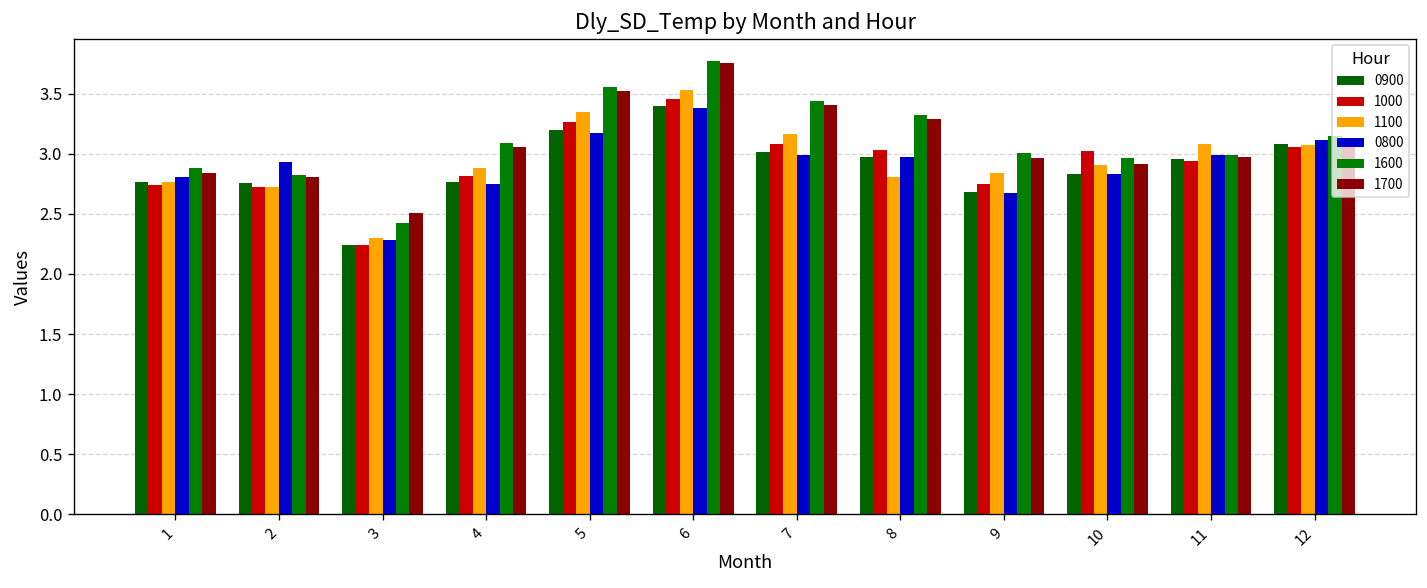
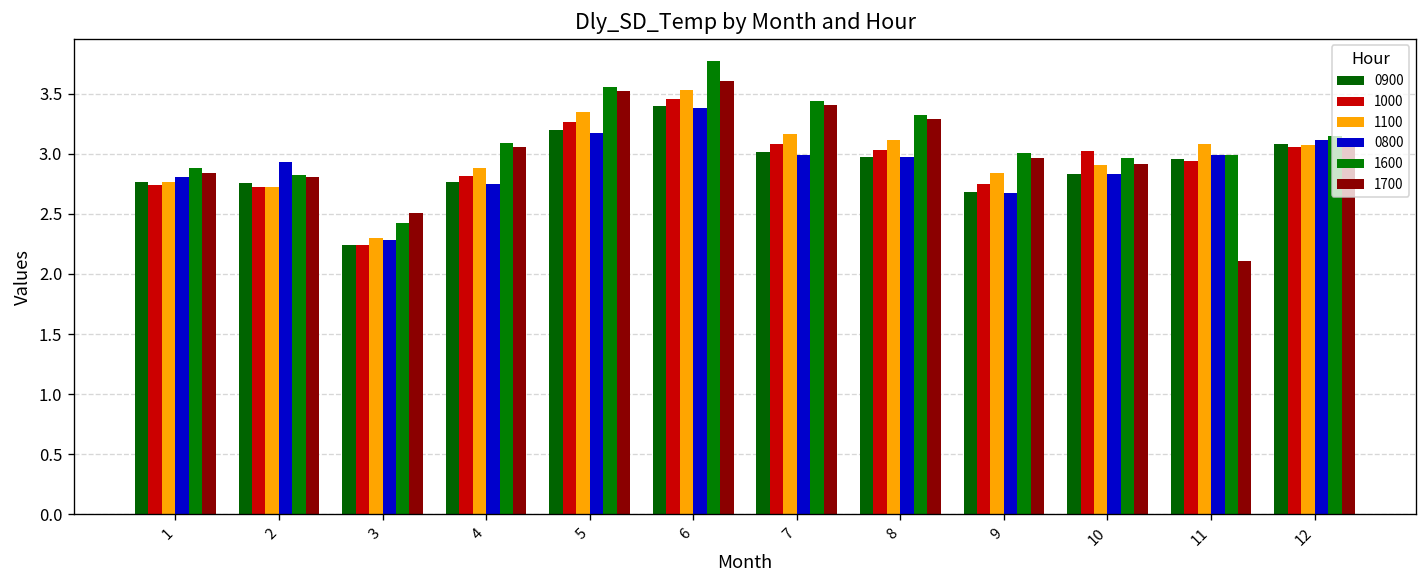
1700, 6: 3.75 -> 3.60
1100, 8: 2.81 -> 3.11
1700, 11: 2.97 -> 2.11
